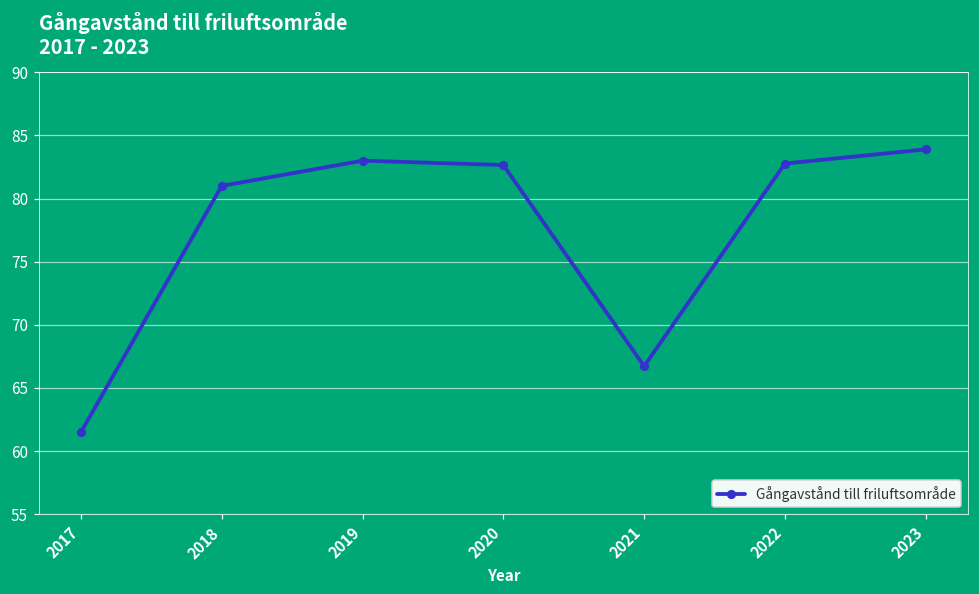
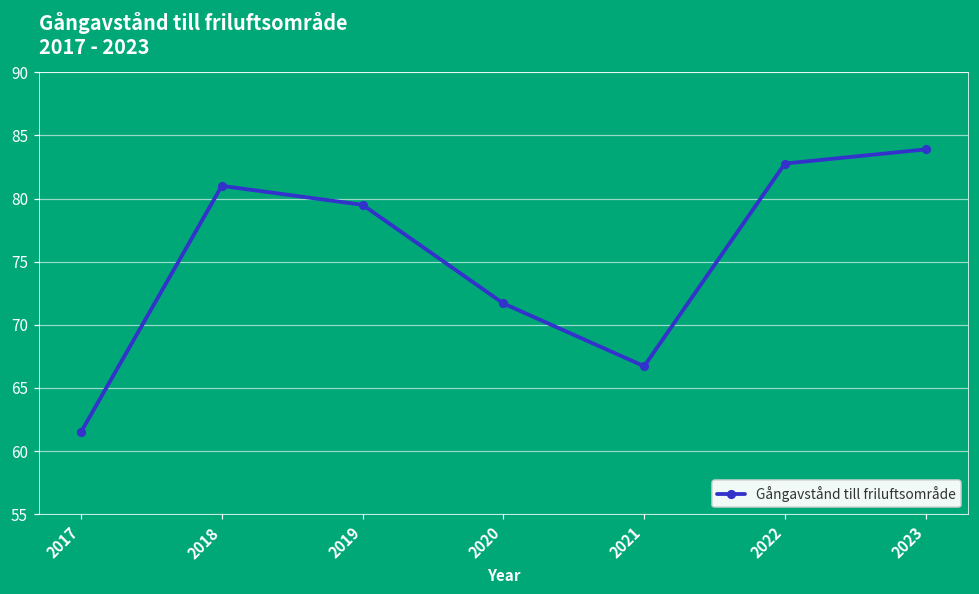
2019: 83.0 -> 79.5
2020: 82.7 -> 71.7
